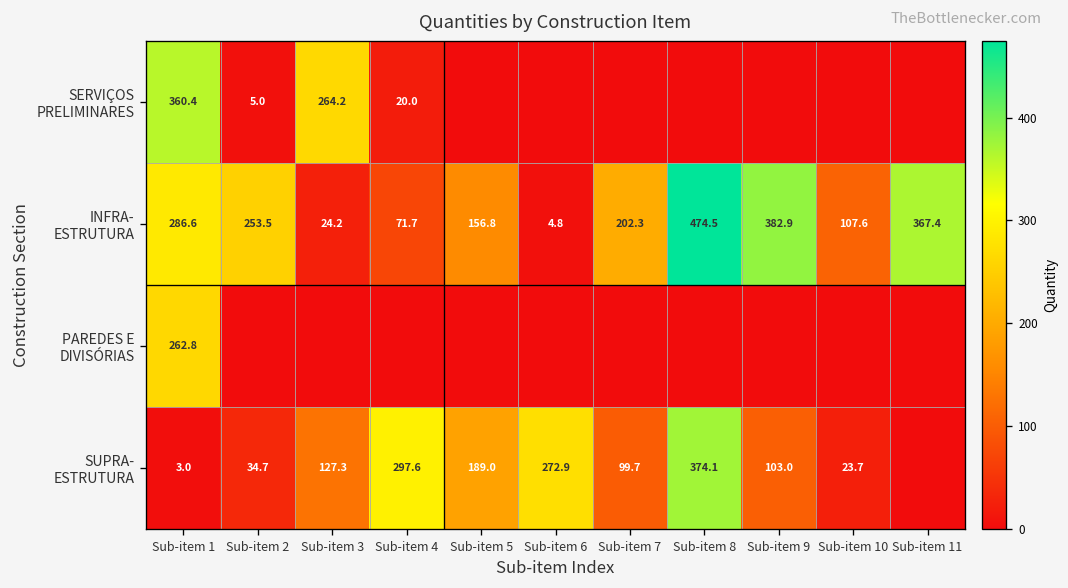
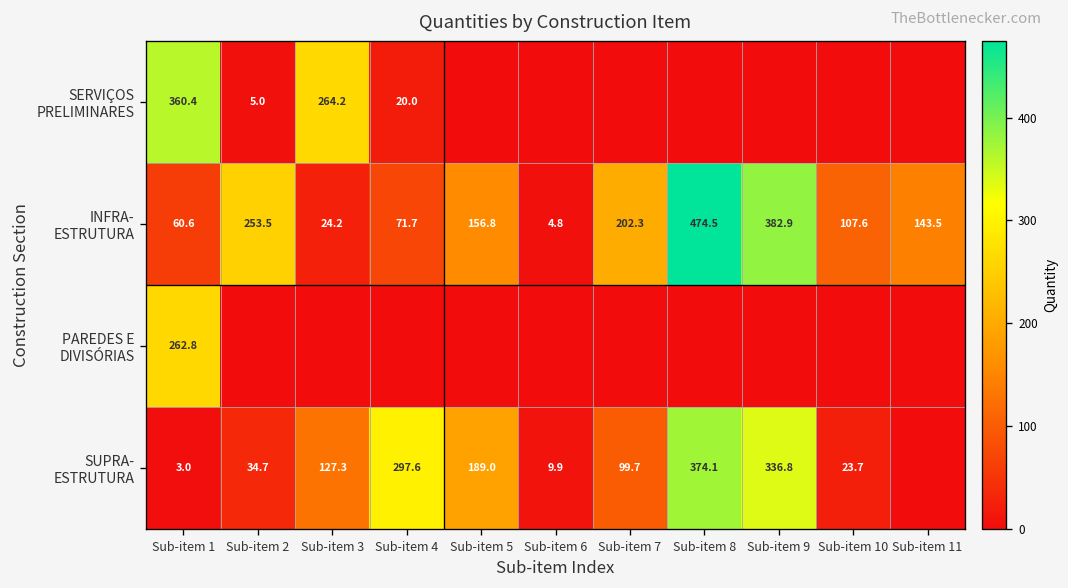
INFRA- ESTRUTURA, Sub-item 1: 286.6 -> 60.6
INFRA- ESTRUTURA, Sub-item 11: 367.4 -> 143.5
SUPRA- ESTRUTURA, Sub-item 6: 272.9 -> 9.9
SUPRA- ESTRUTURA, Sub-item 9: 103.0 -> 336.8
